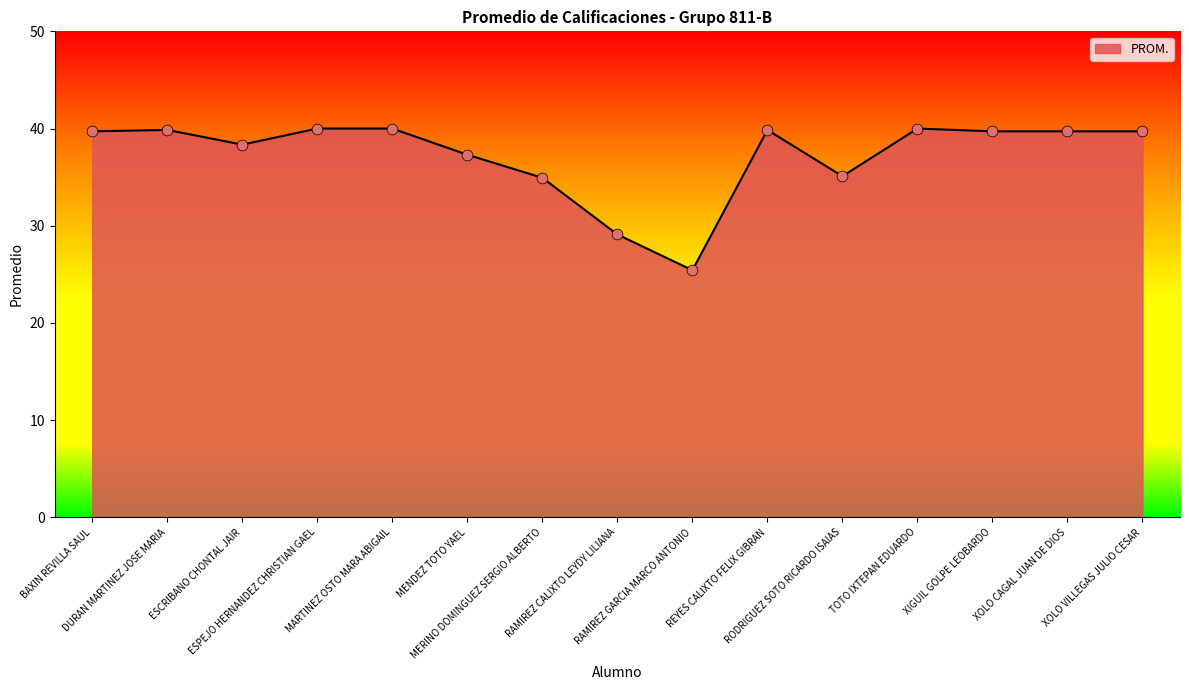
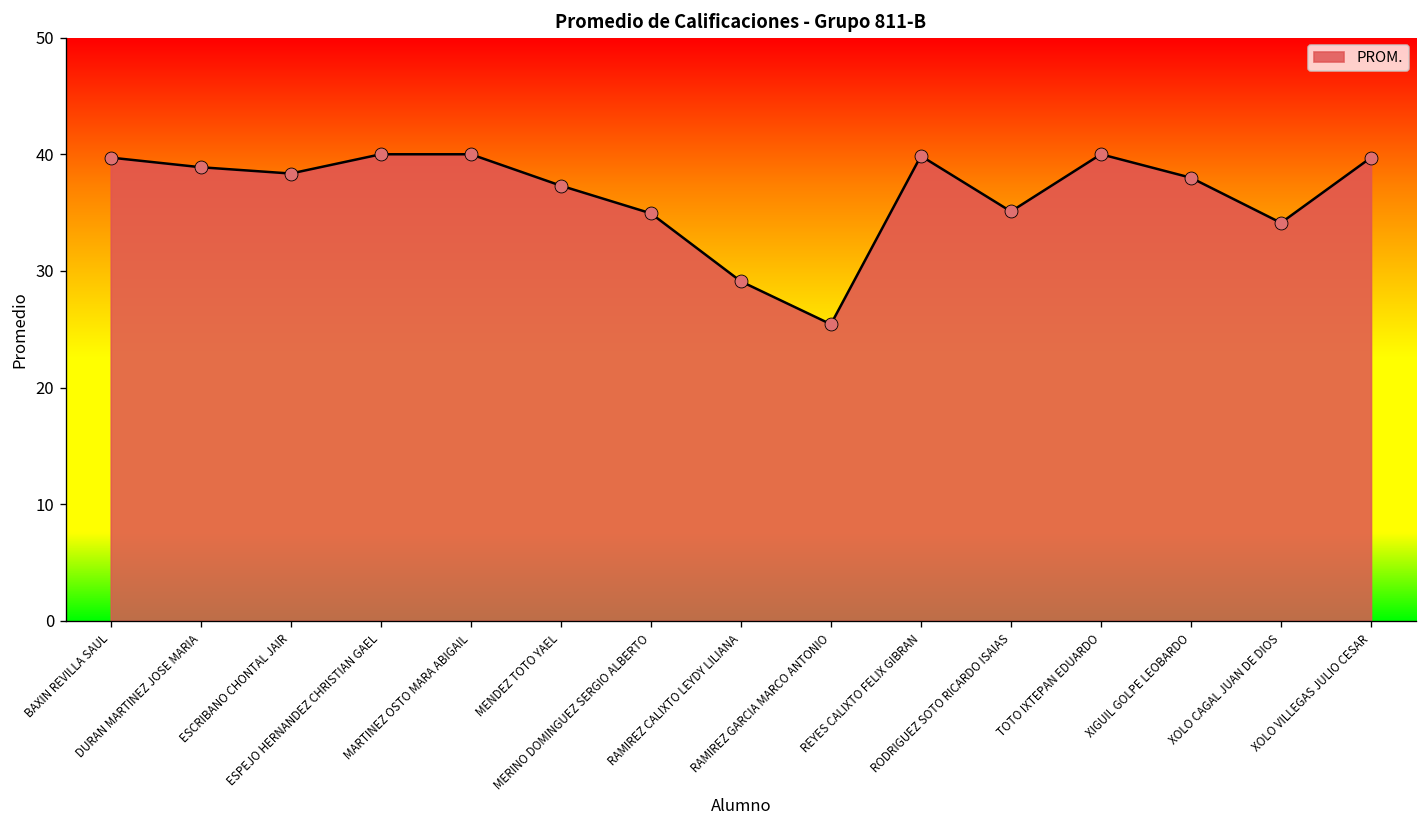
DURAN MARTINEZ JOSE MARIA: 40 -> 39
XIGUIL GOLPE LEOBARDO: 40 -> 38
XOLO CAGAL JUAN DE DIOS: 40 -> 34
